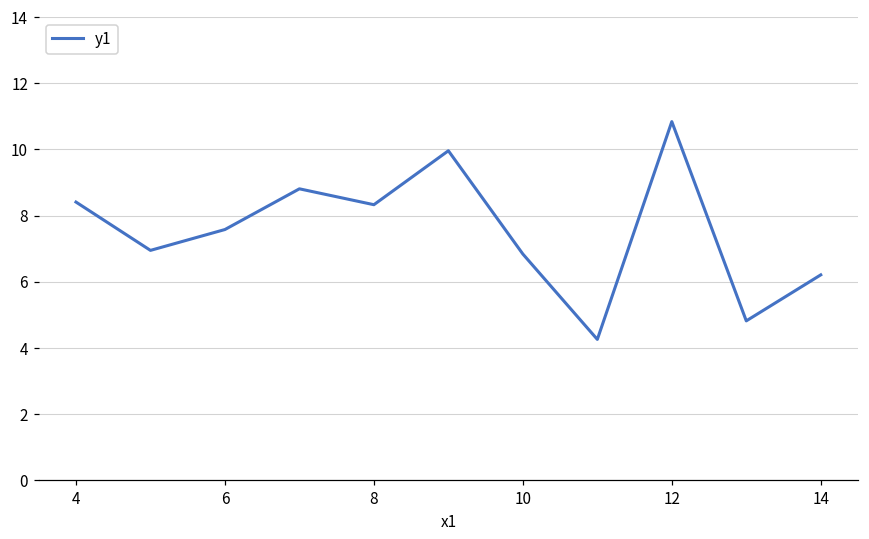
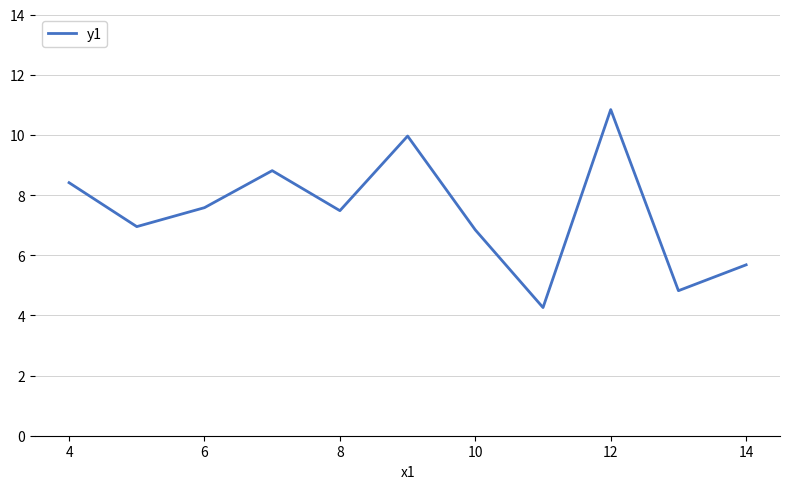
8: 8.3 -> 7.5
14: 6.2 -> 5.7
